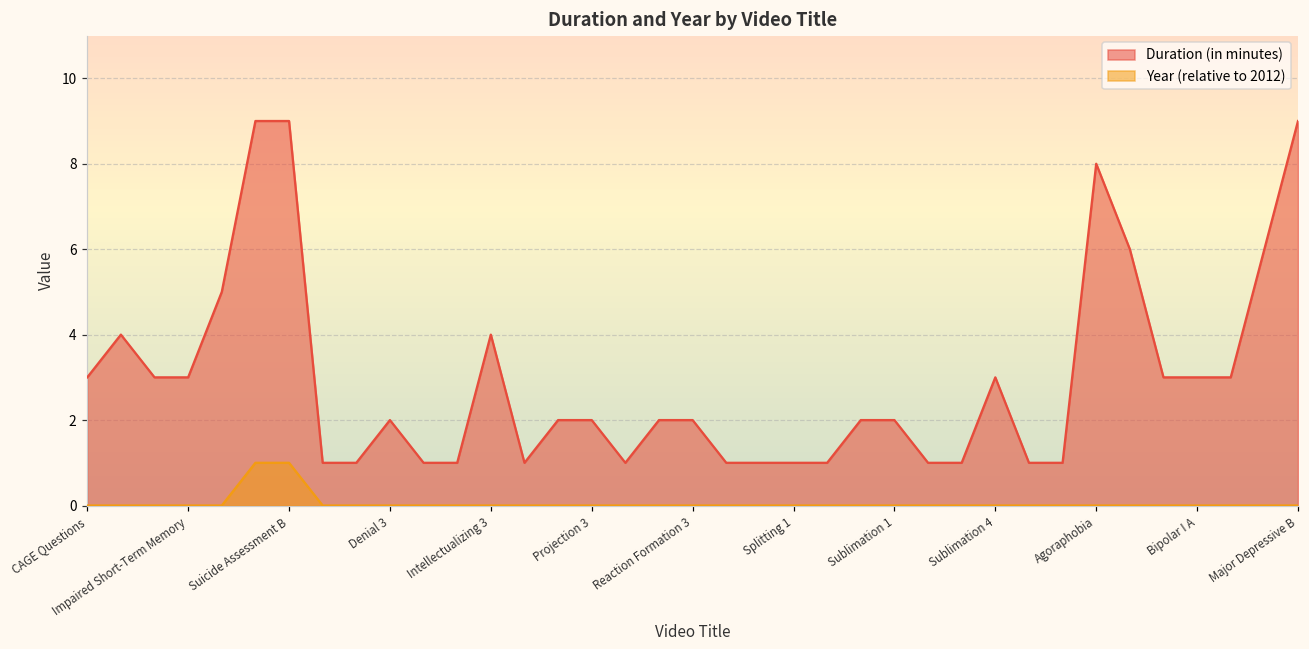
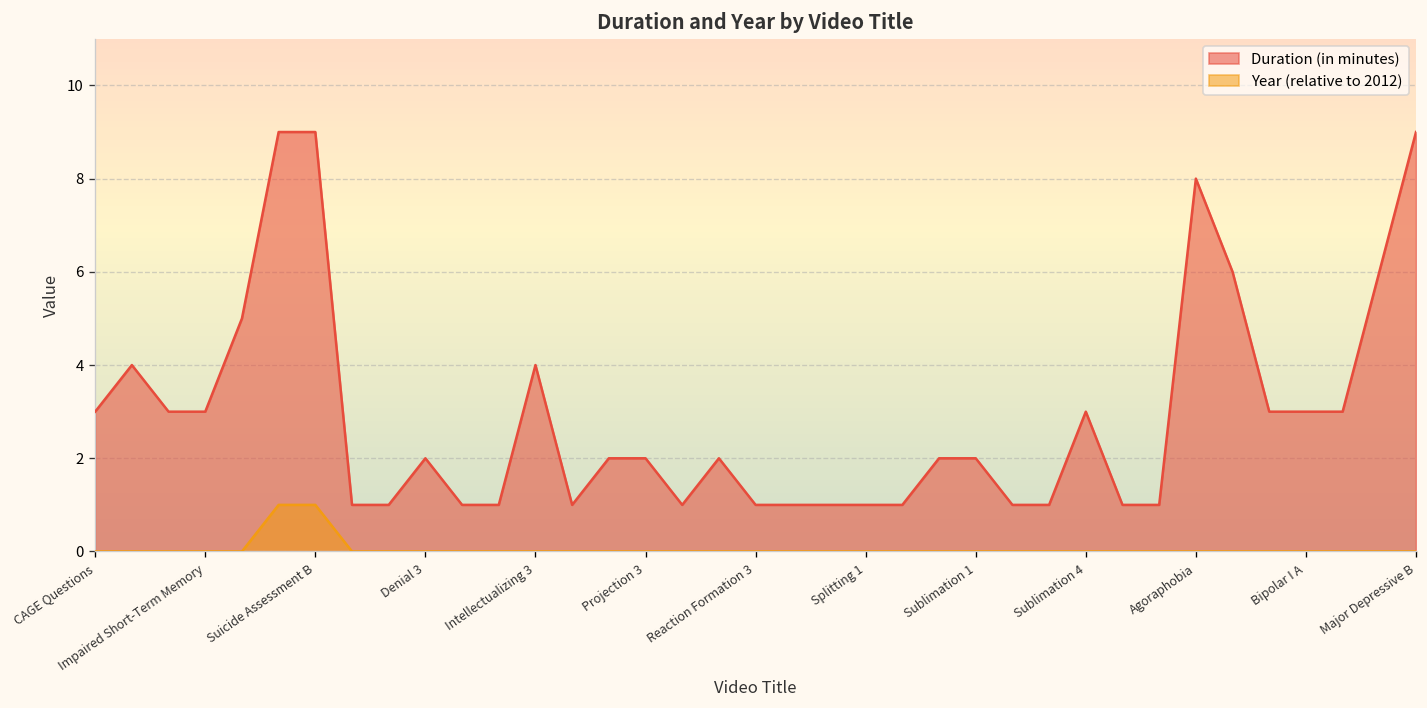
Duration (in minutes), Reaction Formation 3: 2 -> 1
